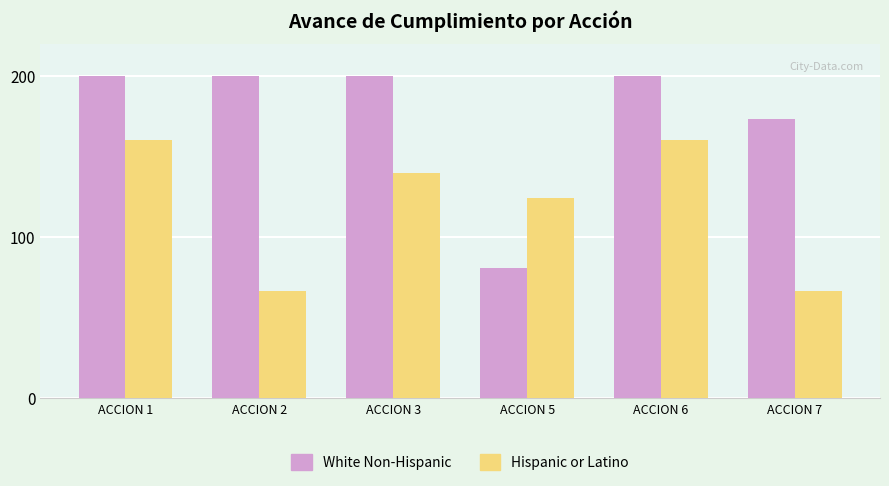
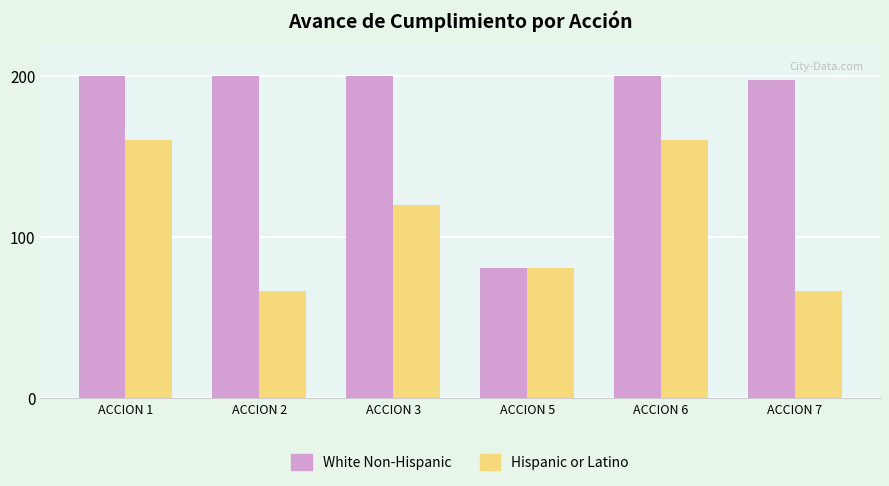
Hispanic or Latino, ACCION 3: 140 -> 120
Hispanic or Latino, ACCION 5: 124 -> 81
White Non-Hispanic, ACCION 7: 173 -> 198
